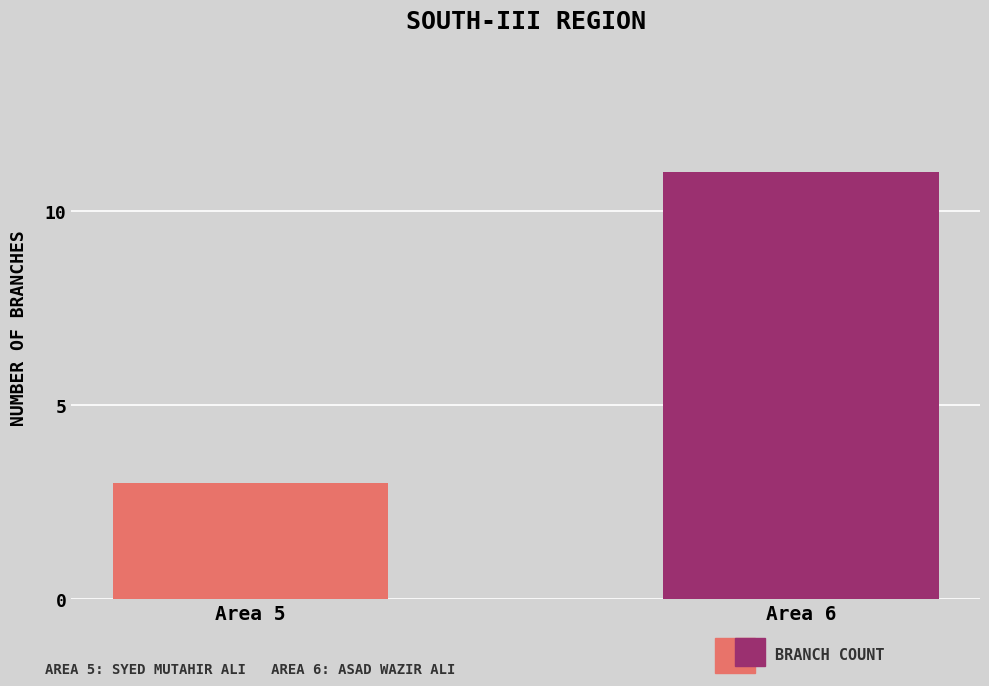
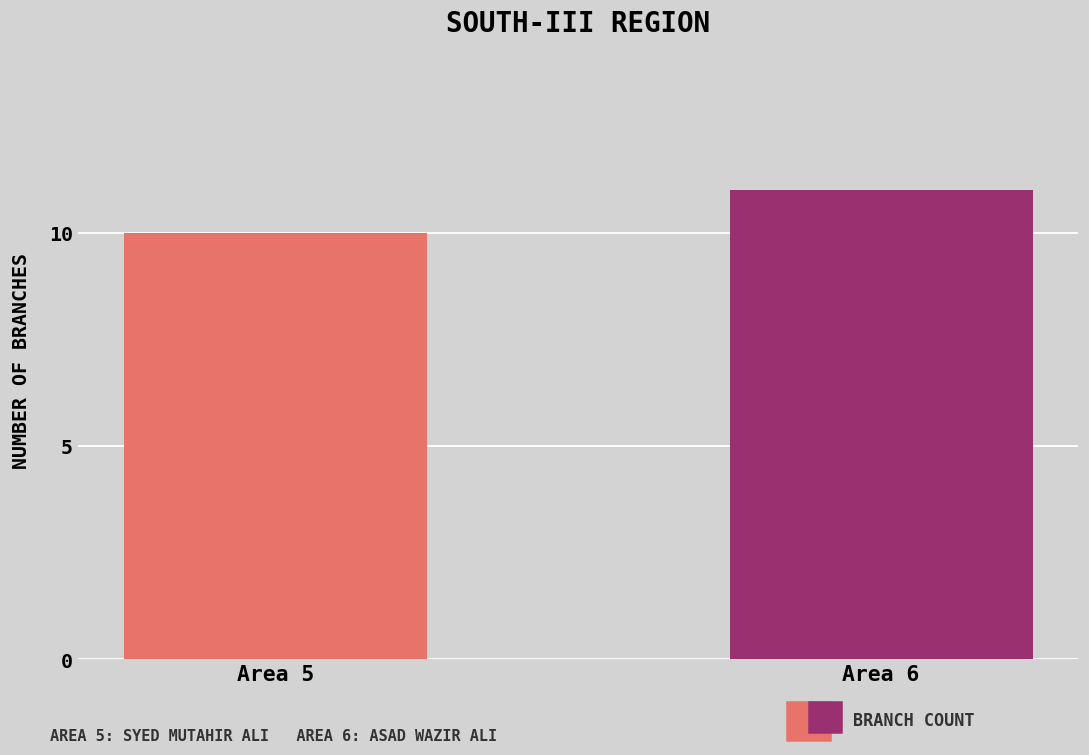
Area 5: 3 -> 10
